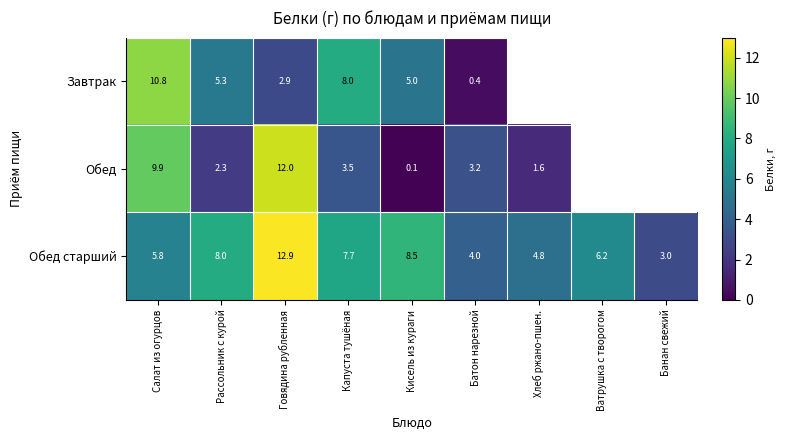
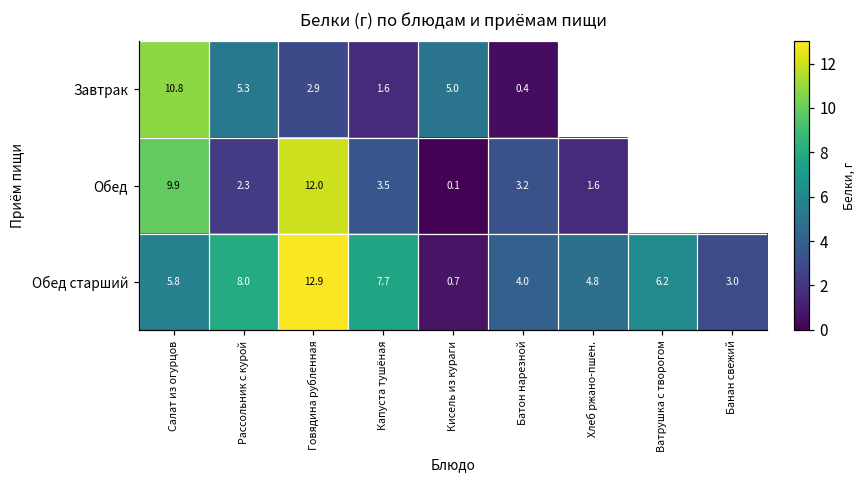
Завтрак, Капуста тушёная: 8.0 -> 1.6
Обед старший, Кисель из кураги: 8.5 -> 0.7
